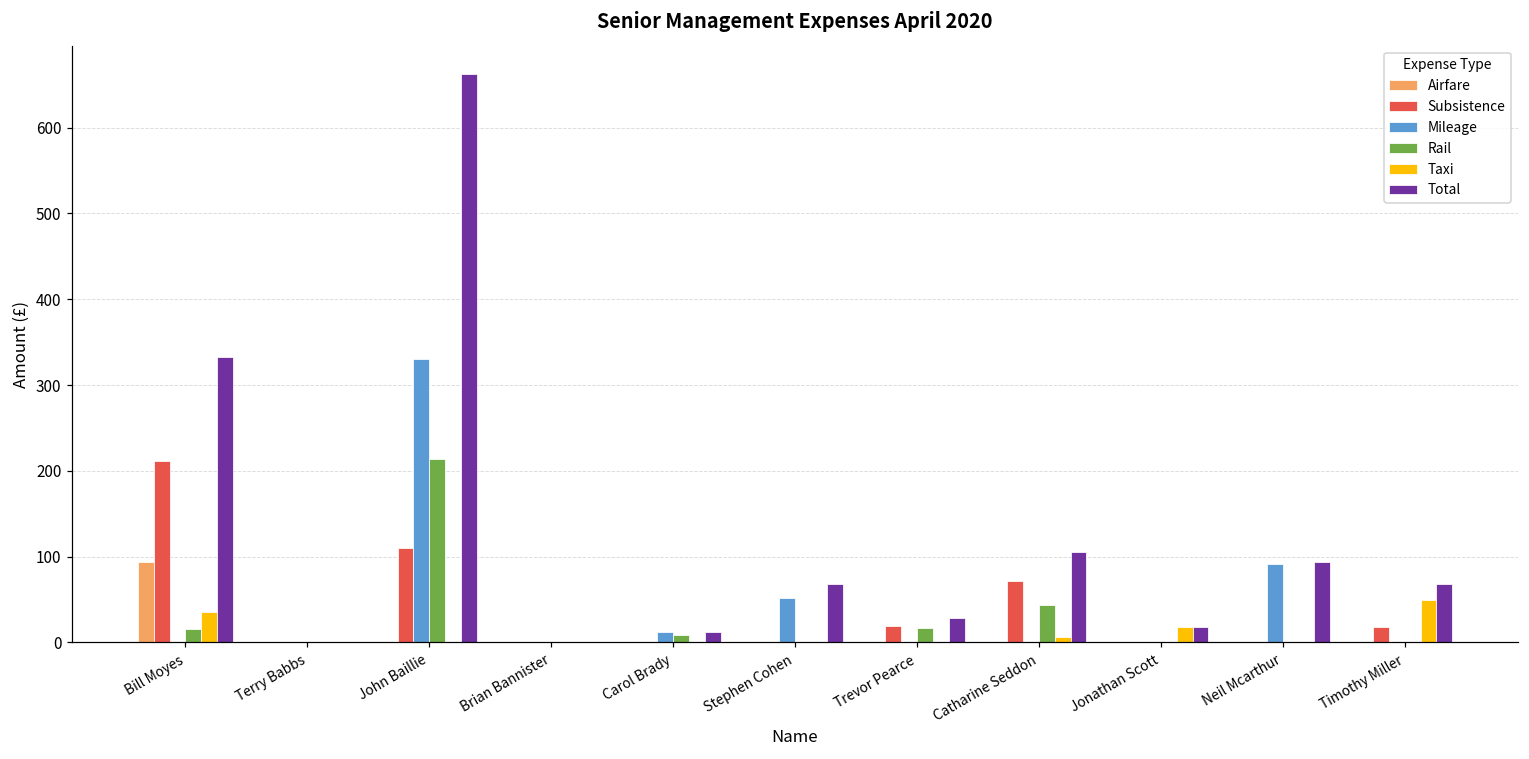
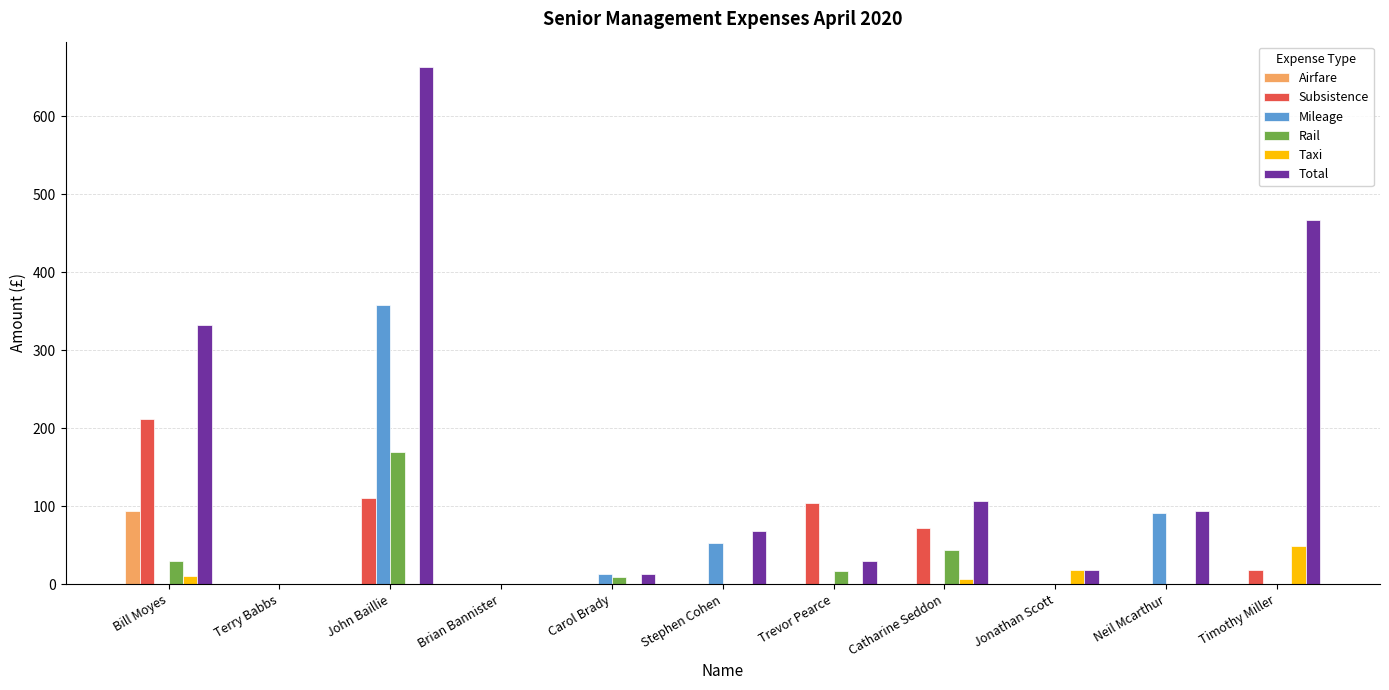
Rail, Bill Moyes: 20 -> 30
Taxi, Bill Moyes: 40 -> 10
Mileage, John Baillie: 330 -> 360
Rail, John Baillie: 210 -> 170
Subsistence, Trevor Pearce: 20 -> 100
Total, Timothy Miller: 70 -> 470
